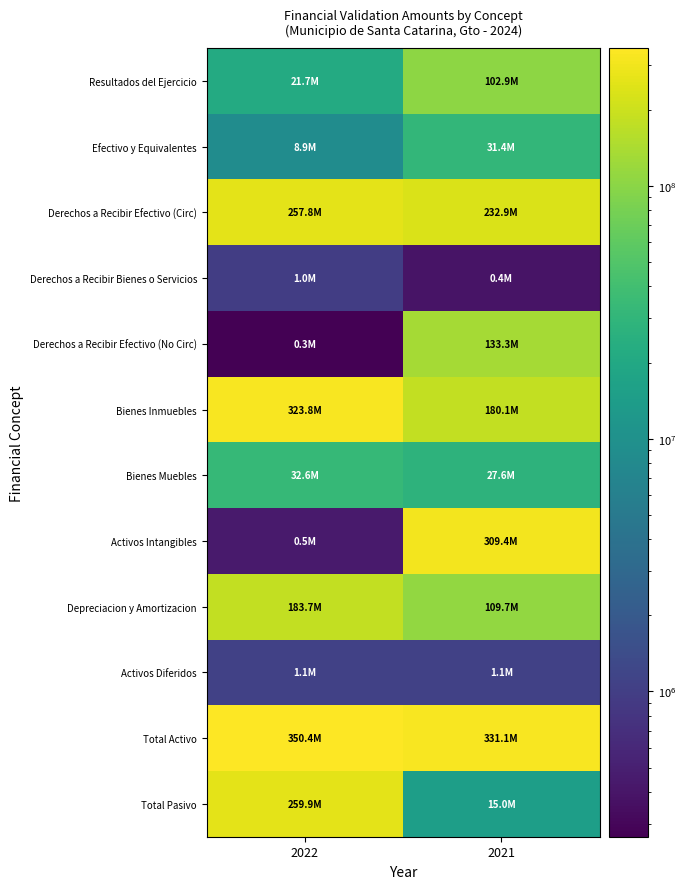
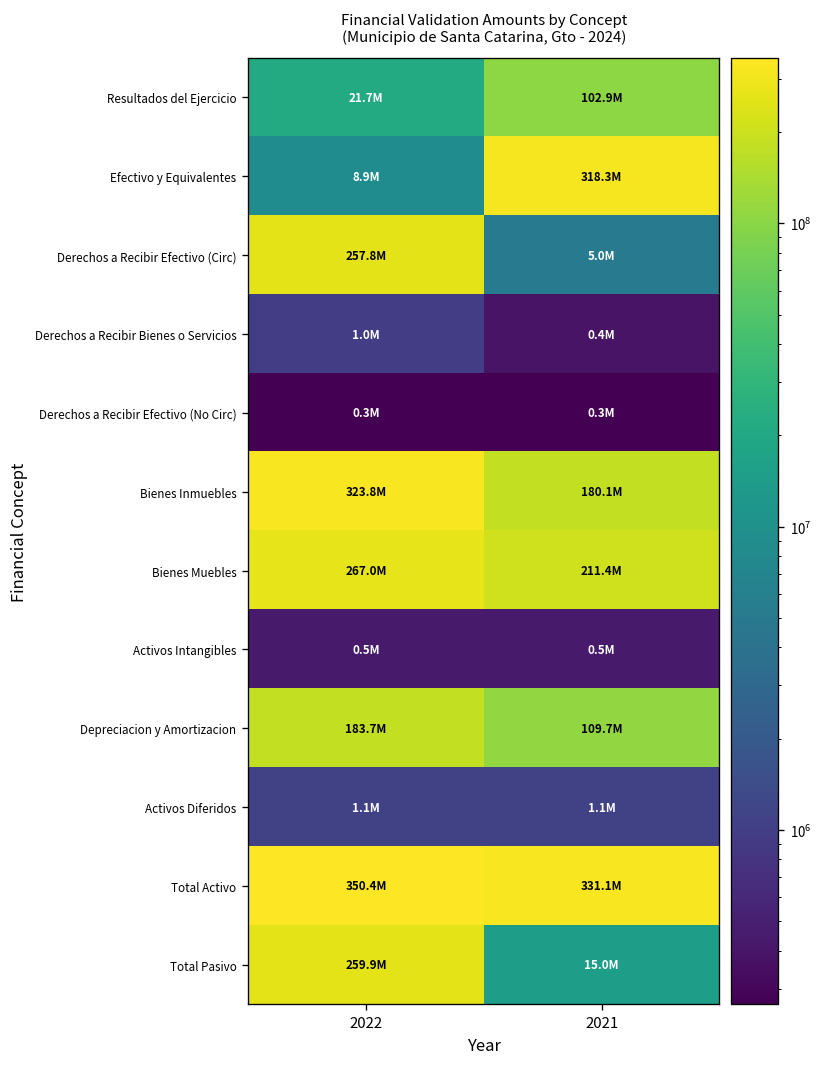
Efectivo y Equivalentes, 2021: 31.4M -> 318.3M
Derechos a Recibir Efectivo (Circ), 2021: 232.9M -> 5.0M
Derechos a Recibir Efectivo (No Circ), 2021: 133.3M -> 0.3M
Bienes Muebles, 2022: 32.6M -> 267.0M
Bienes Muebles, 2021: 27.6M -> 211.4M
Activos Intangibles, 2021: 309.4M -> 0.5M
